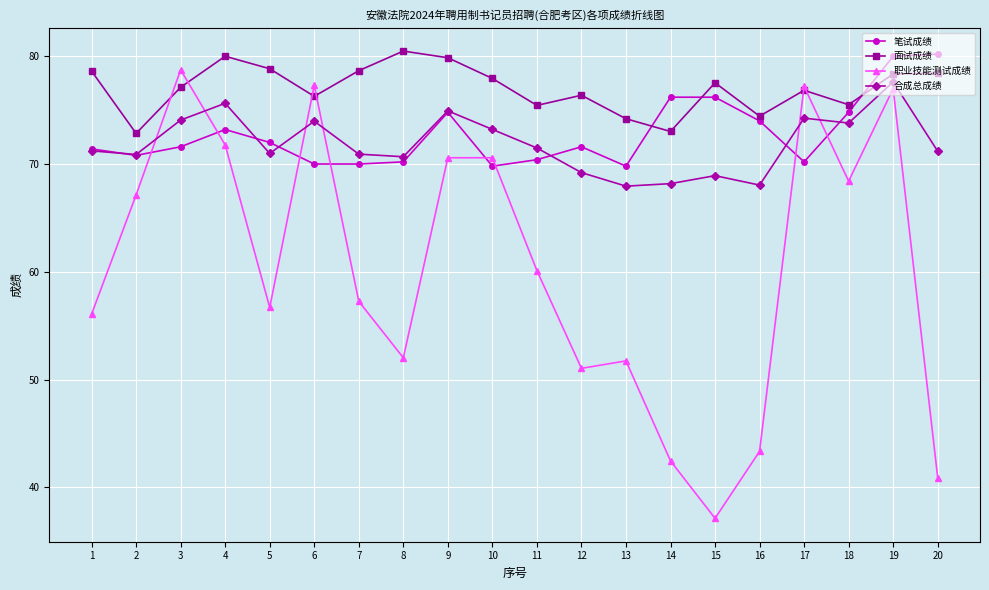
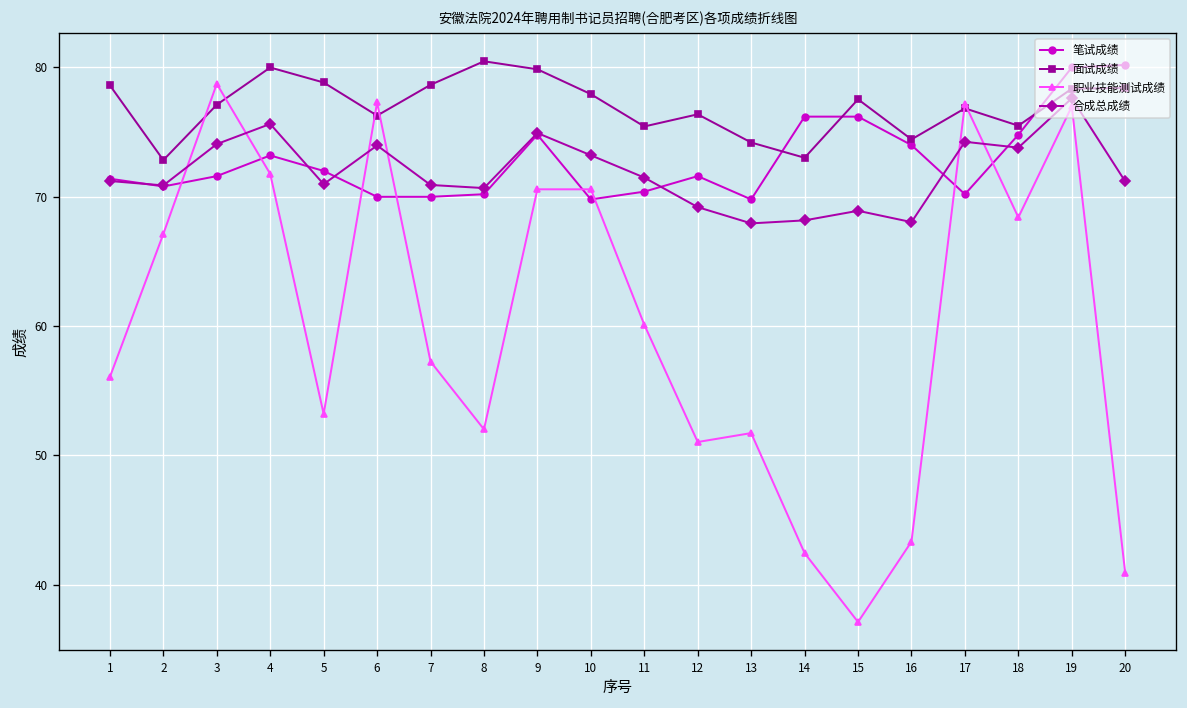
职业技能测试成绩, 5: 56.7 -> 53.2
